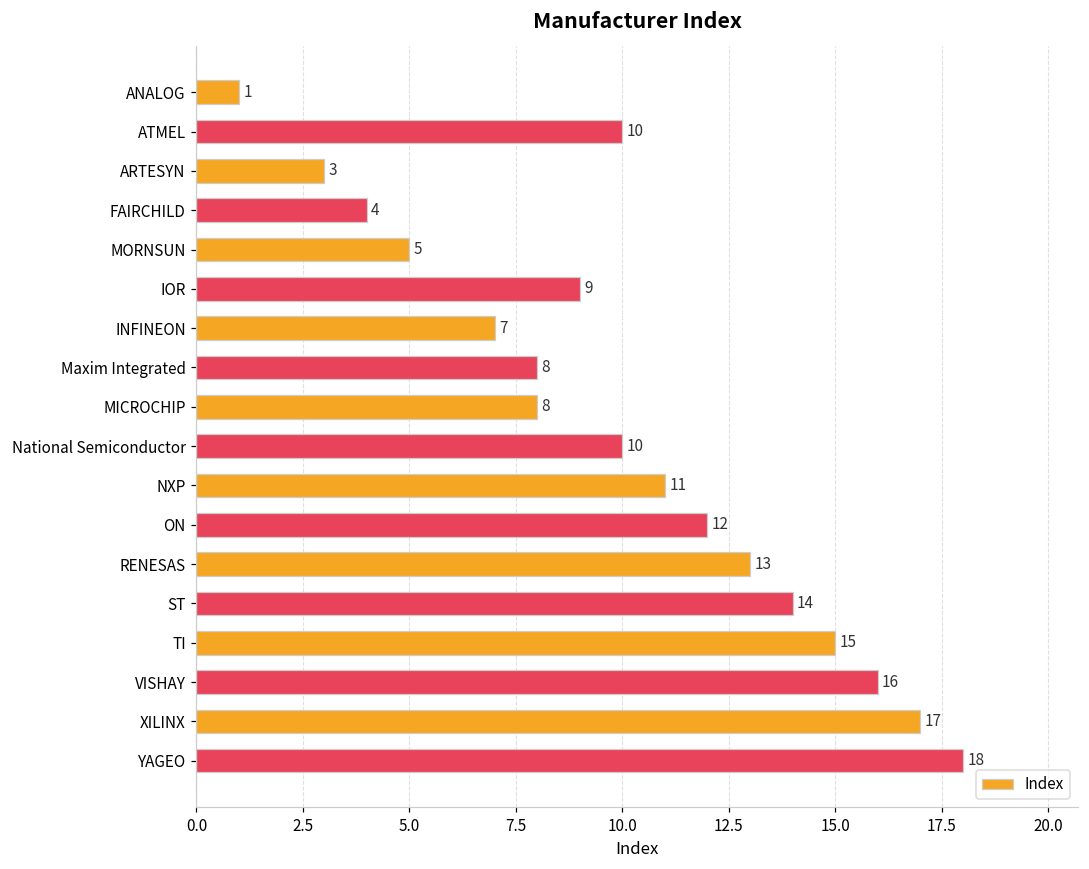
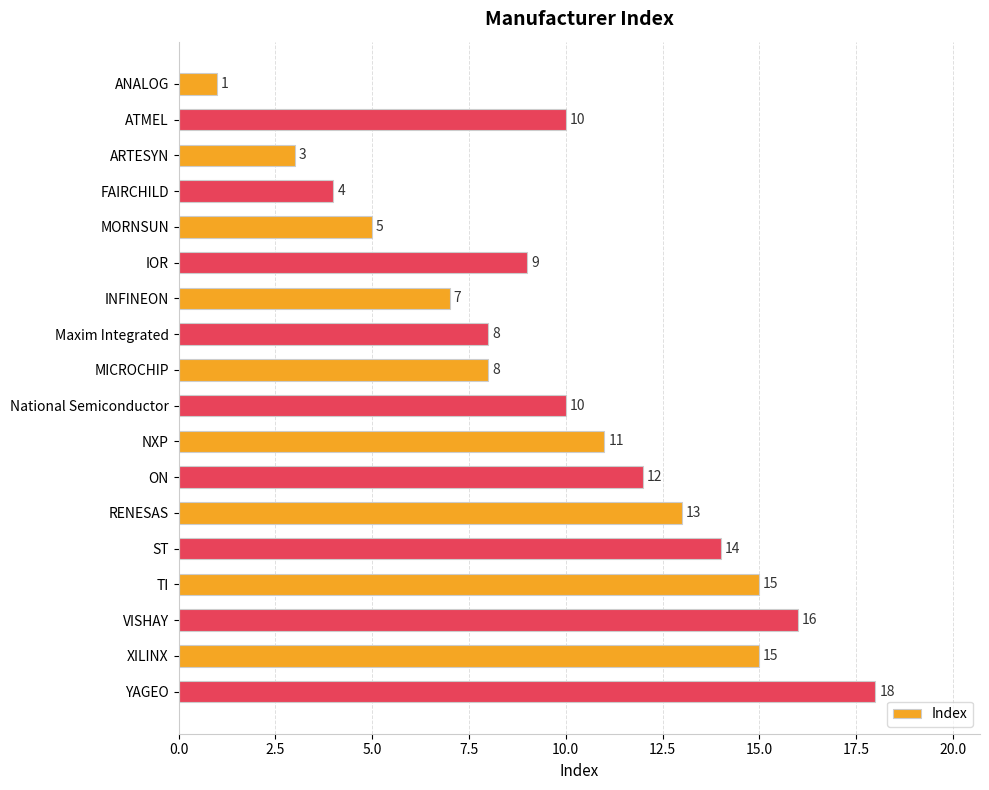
XILINX: 17 -> 15
